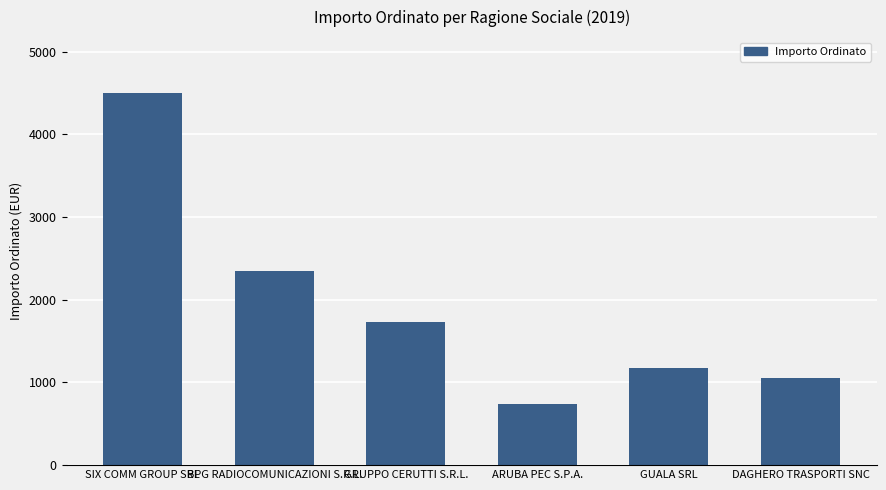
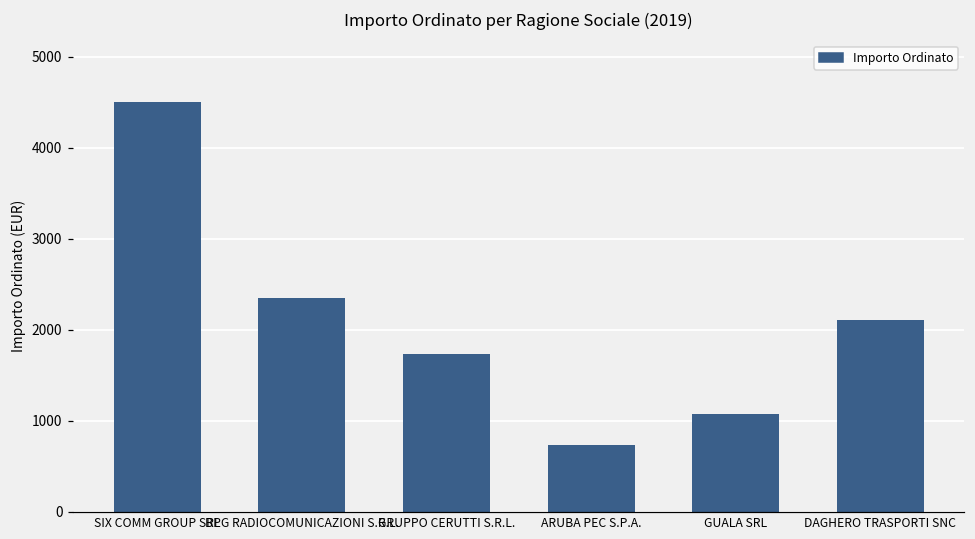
GUALA SRL: 1200 -> 1100
DAGHERO TRASPORTI SNC: 1100 -> 2100
